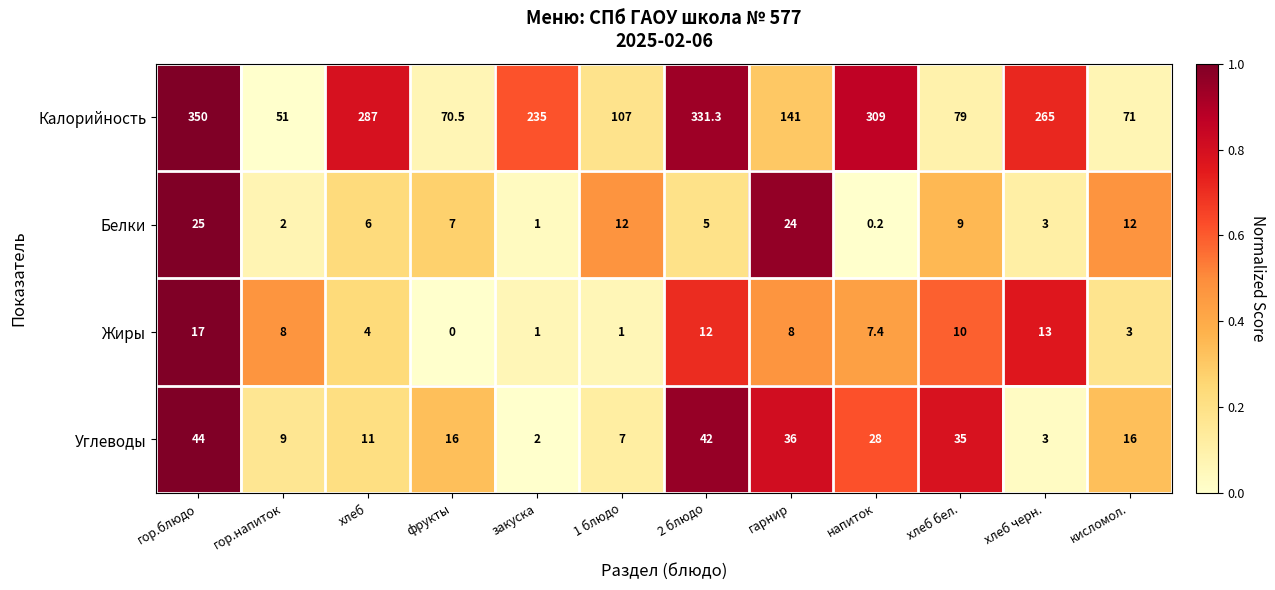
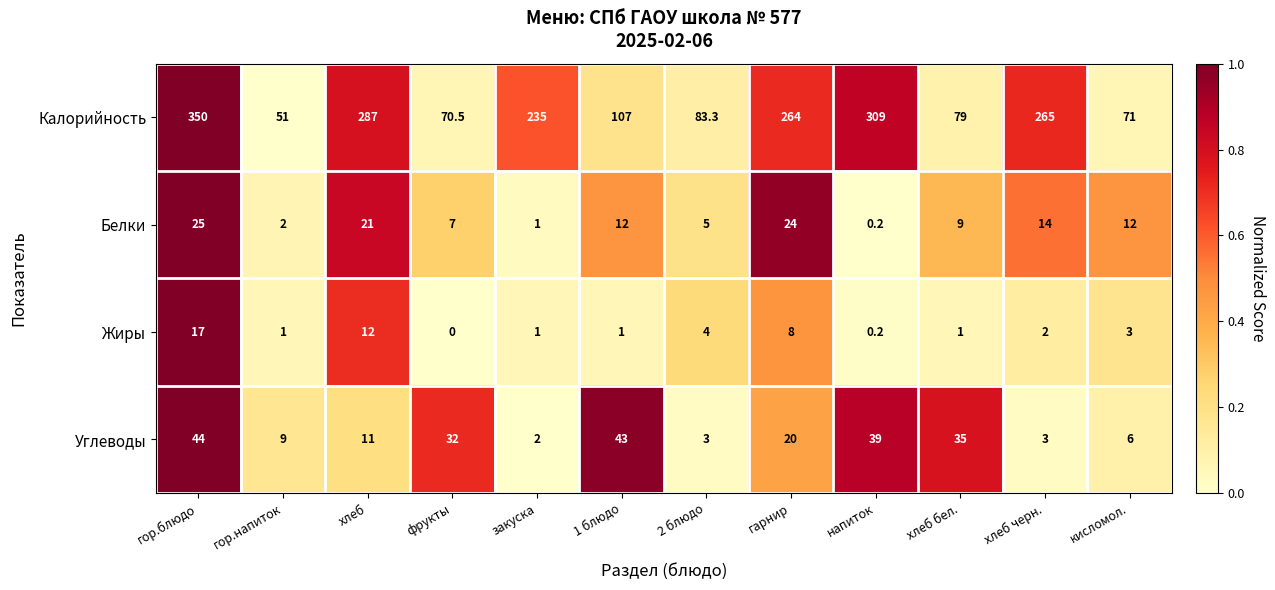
Калорийность, 2 блюдо: 331.3 -> 83.3
Калорийность, гарнир: 141 -> 264
Белки, хлеб: 6 -> 21
Белки, хлеб черн.: 3 -> 14
Жиры, гор.напиток: 8 -> 1
Жиры, хлеб: 4 -> 12
Жиры, 2 блюдо: 12 -> 4
Жиры, напиток: 7.4 -> 0.2
Жиры, хлеб бел.: 10 -> 1
Жиры, хлеб черн.: 13 -> 2
Углеводы, фрукты: 16 -> 32
Углеводы, 1 блюдо: 7 -> 43
Углеводы, 2 блюдо: 42 -> 3
Углеводы, гарнир: 36 -> 20
Углеводы, напиток: 28 -> 39
Углеводы, кисломол.: 16 -> 6
